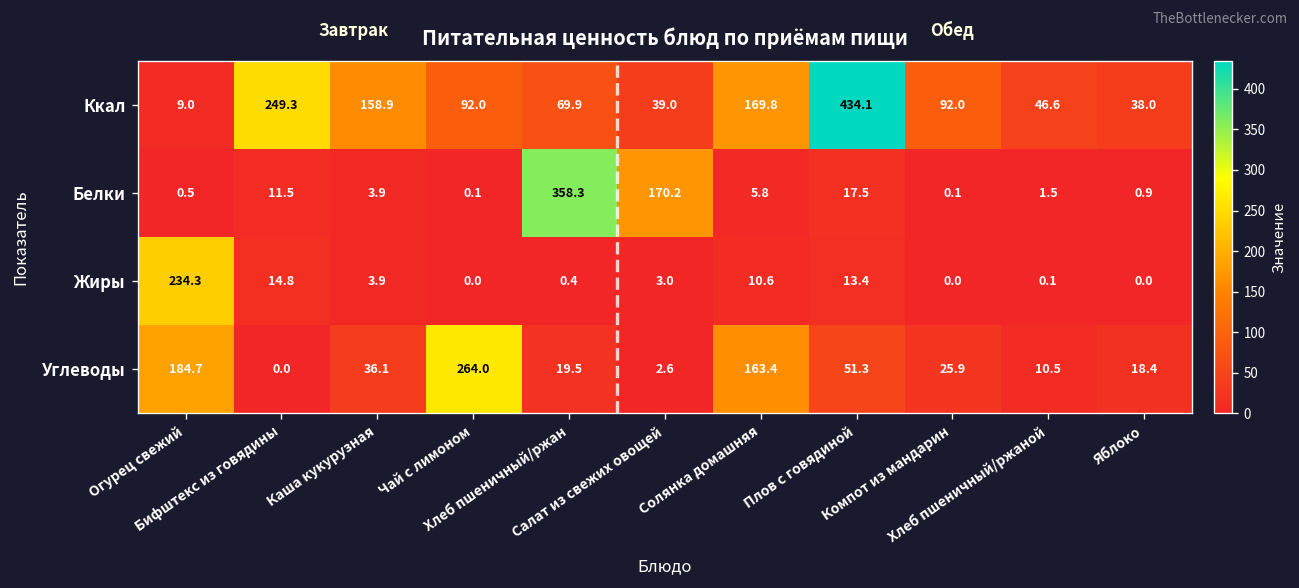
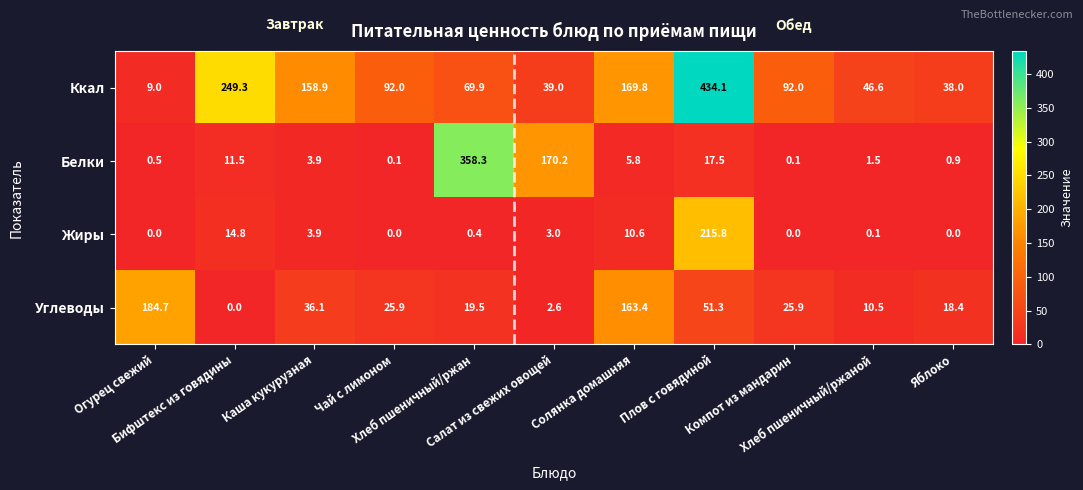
Жиры, Огурец свежий: 234.3 -> 0.0
Жиры, Плов с говядиной: 13.4 -> 215.8
Углеводы, Чай с лимоном: 264.0 -> 25.9
